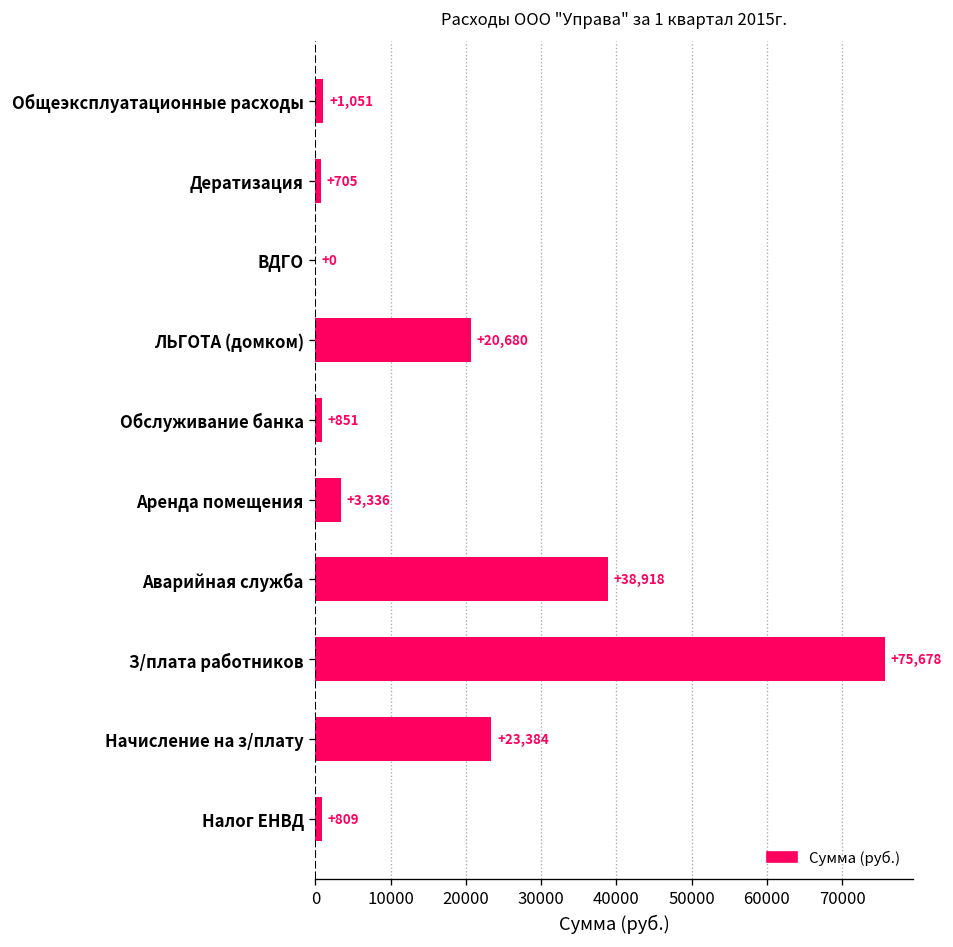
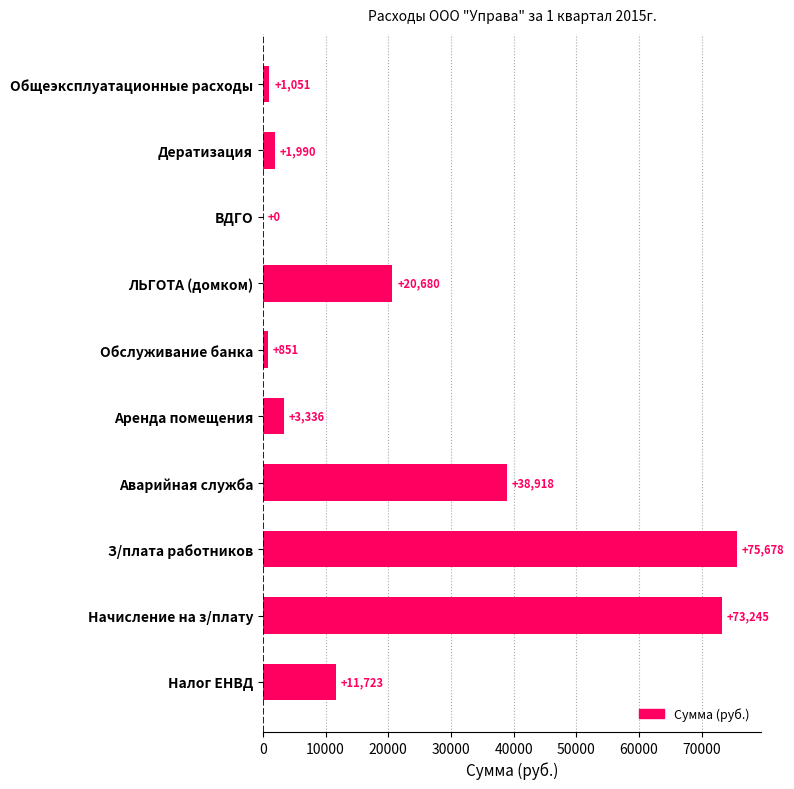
Дератизация: +705 -> +1,990
Начисление на з/плату: +23,384 -> +73,245
Налог ЕНВД: +809 -> +11,723
